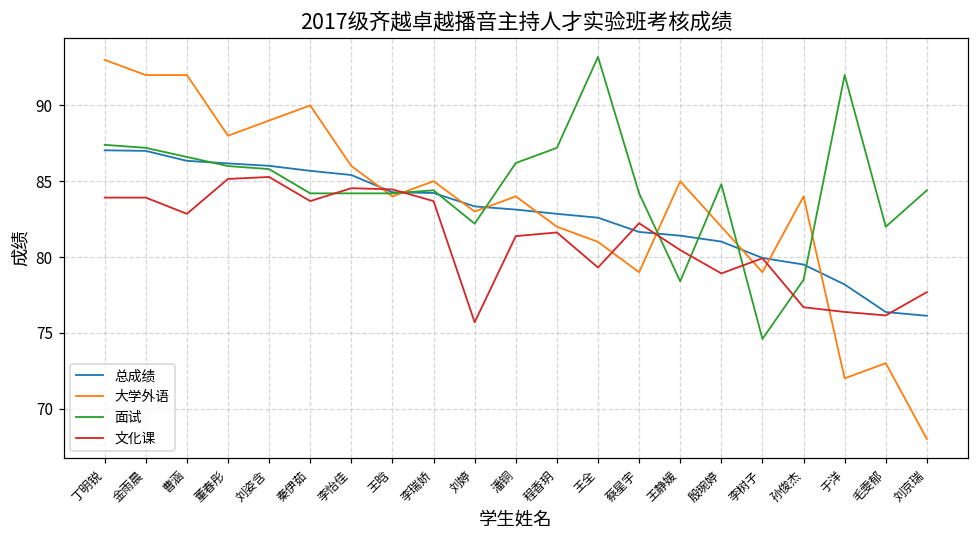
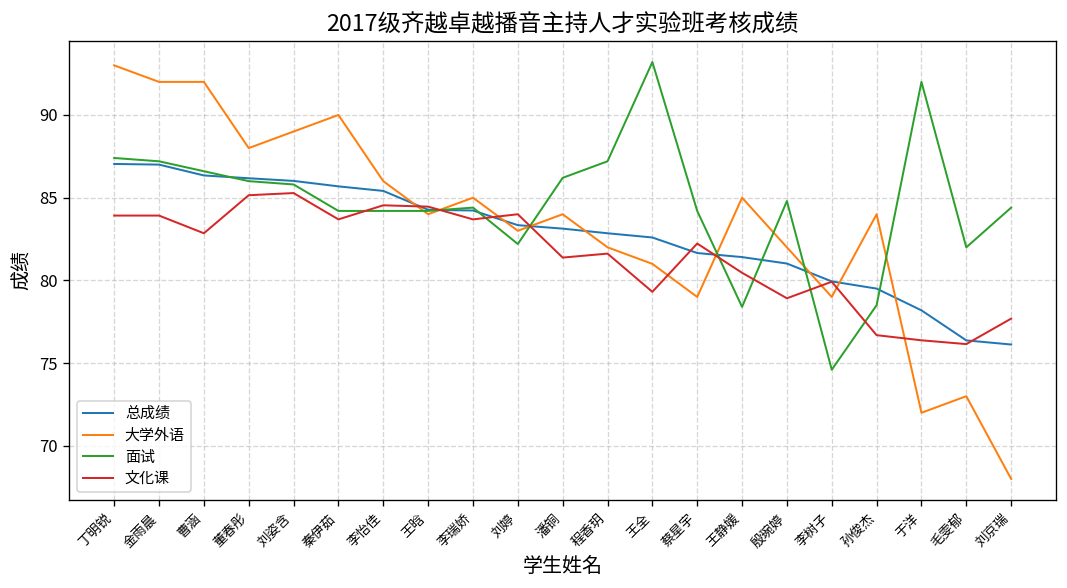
文化课, 刘婷: 75.7 -> 84.0
